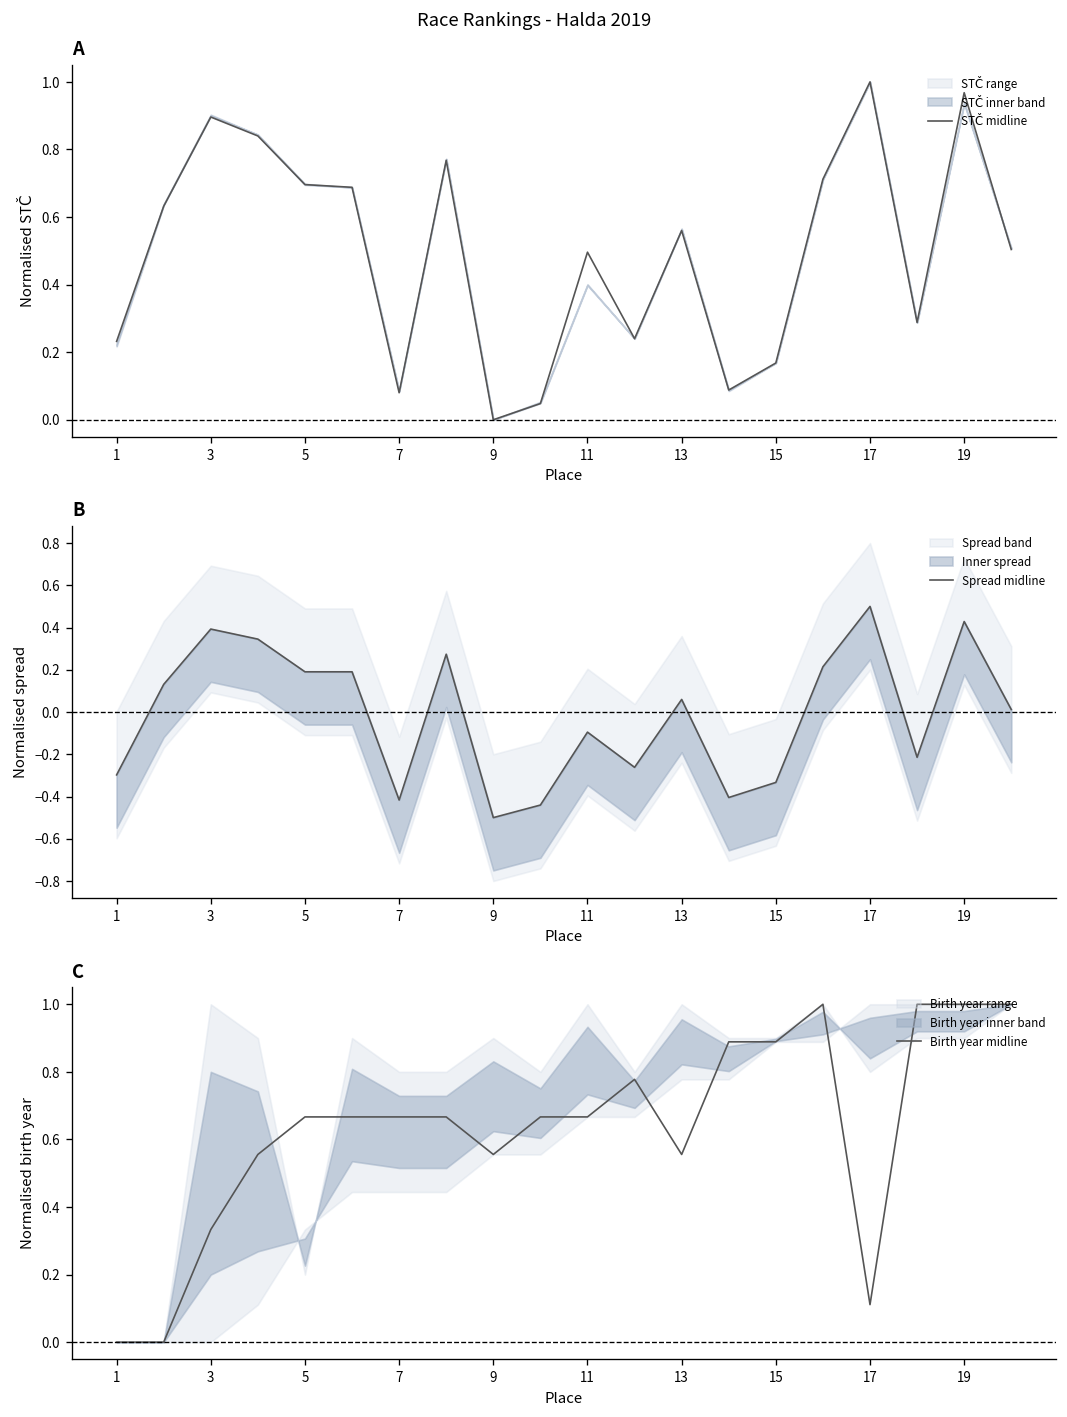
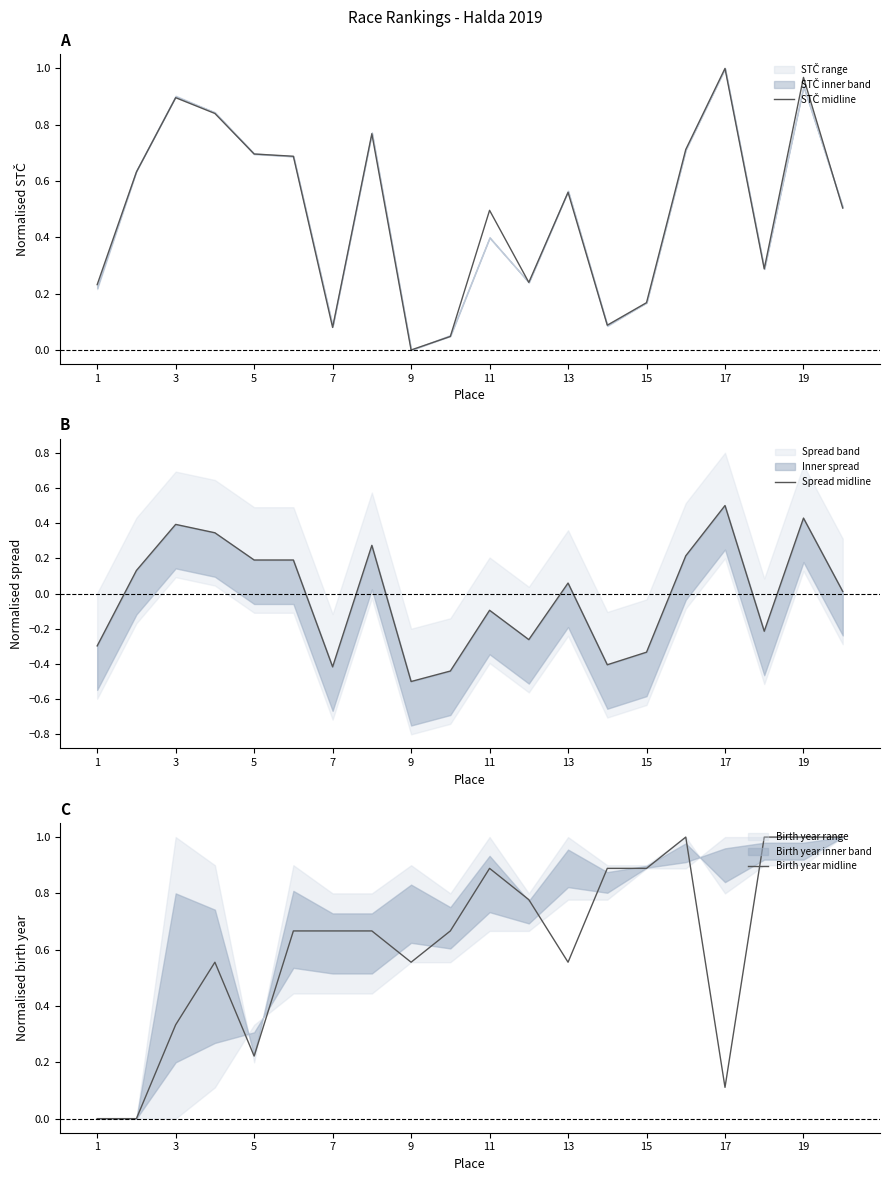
C, Birth year midline, 5: 0.67 -> 0.22
C, Birth year midline, 11: 0.67 -> 0.89
